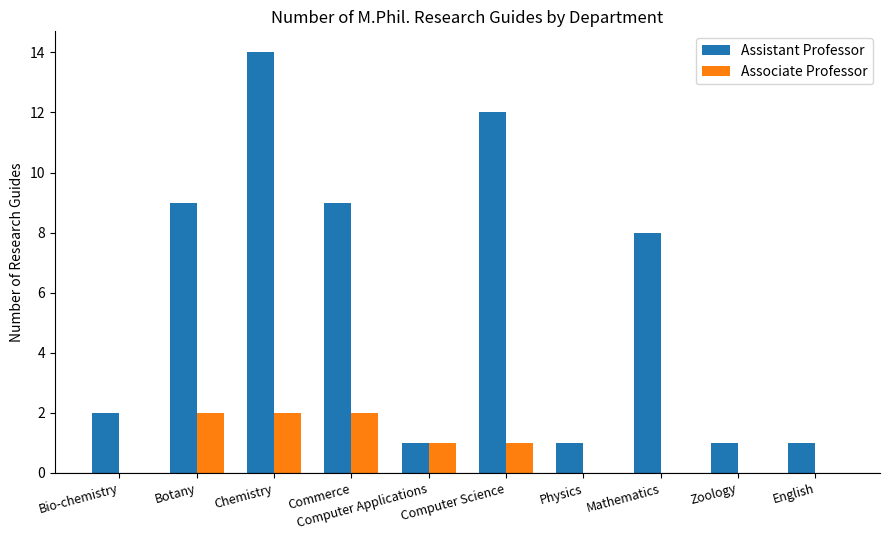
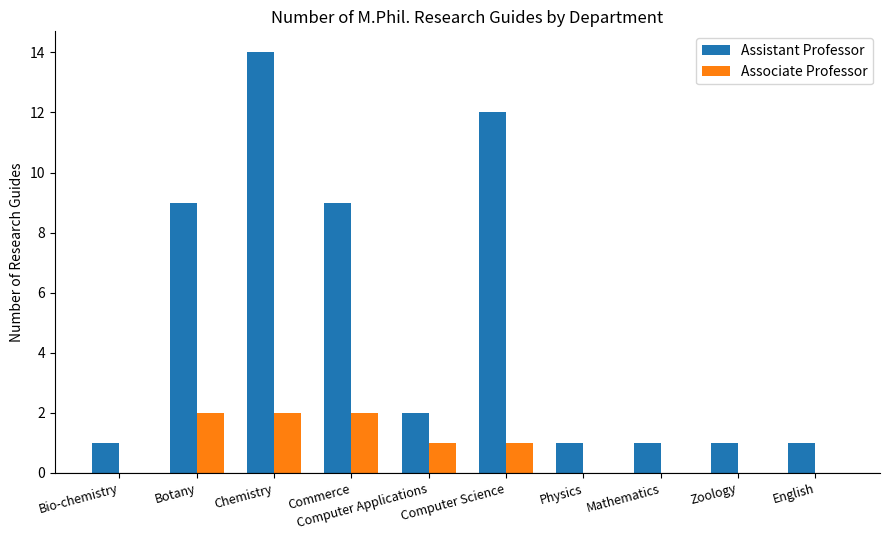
Assistant Professor, Bio-chemistry: 2 -> 1
Assistant Professor, Computer Applications: 1 -> 2
Assistant Professor, Mathematics: 8 -> 1
